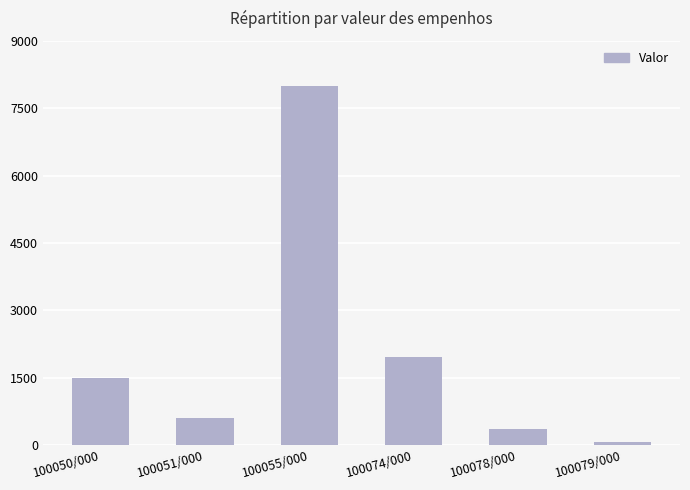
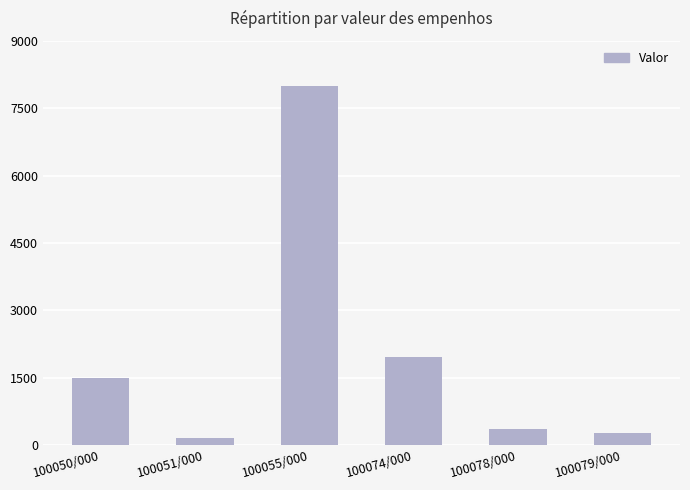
100051/000: 600 -> 200
100079/000: 100 -> 300
